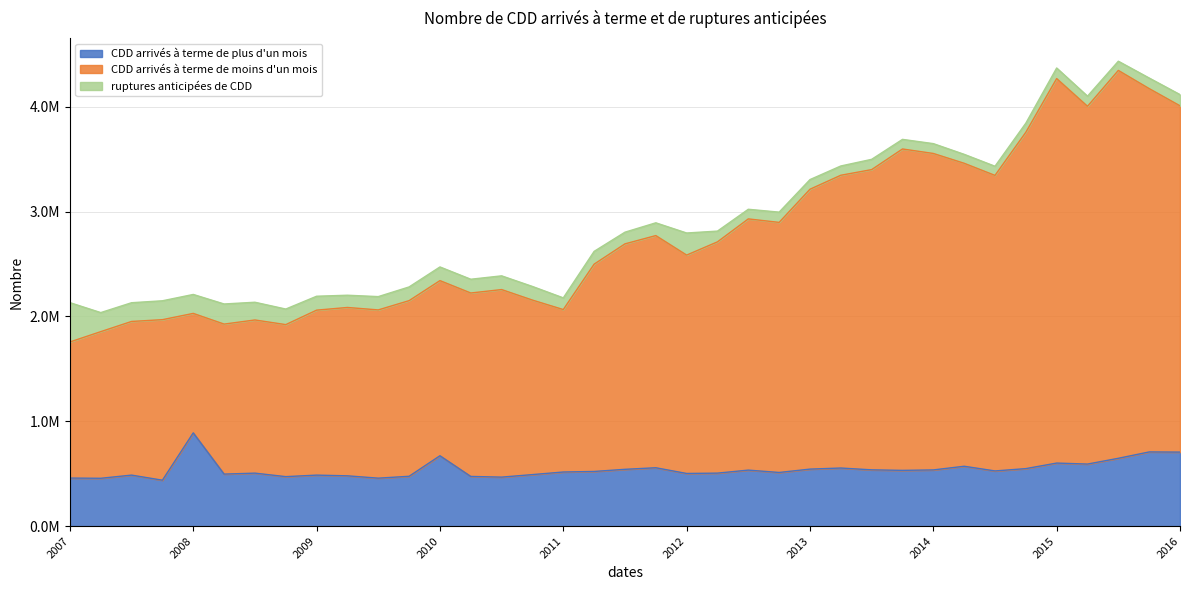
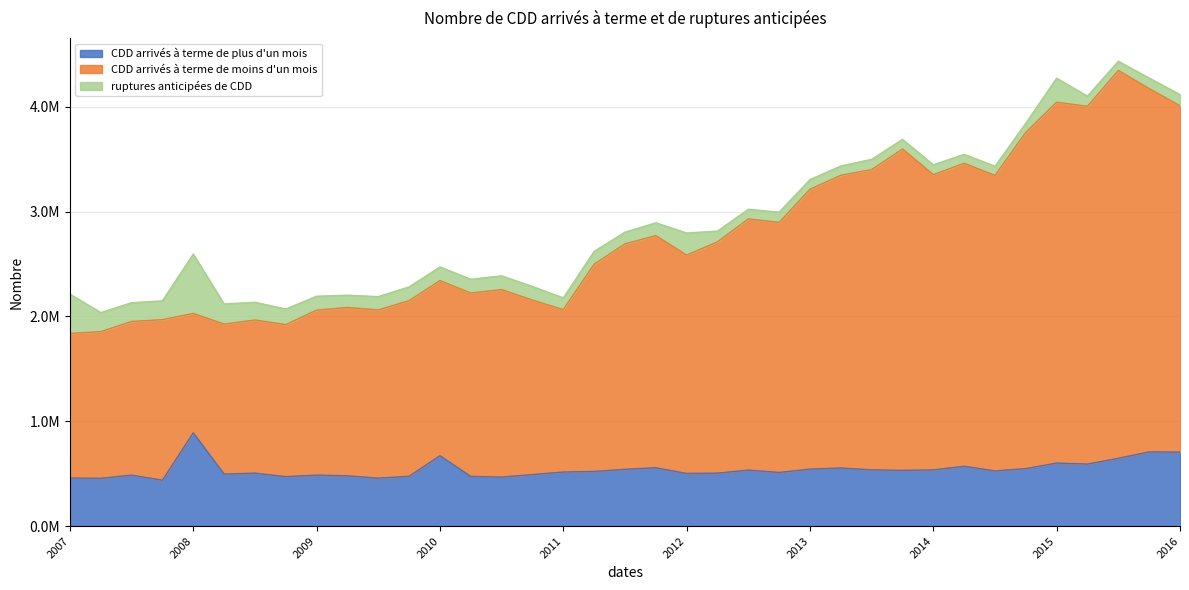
CDD arrivés à terme de moins d'un mois, 2007: 1300000 -> 1380000
ruptures anticipées de CDD, 2008: 180000 -> 570000
CDD arrivés à terme de moins d'un mois, 2014: 3020000 -> 2820000
CDD arrivés à terme de moins d'un mois, 2015: 3670000 -> 3440000
ruptures anticipées de CDD, 2015: 100000 -> 230000
